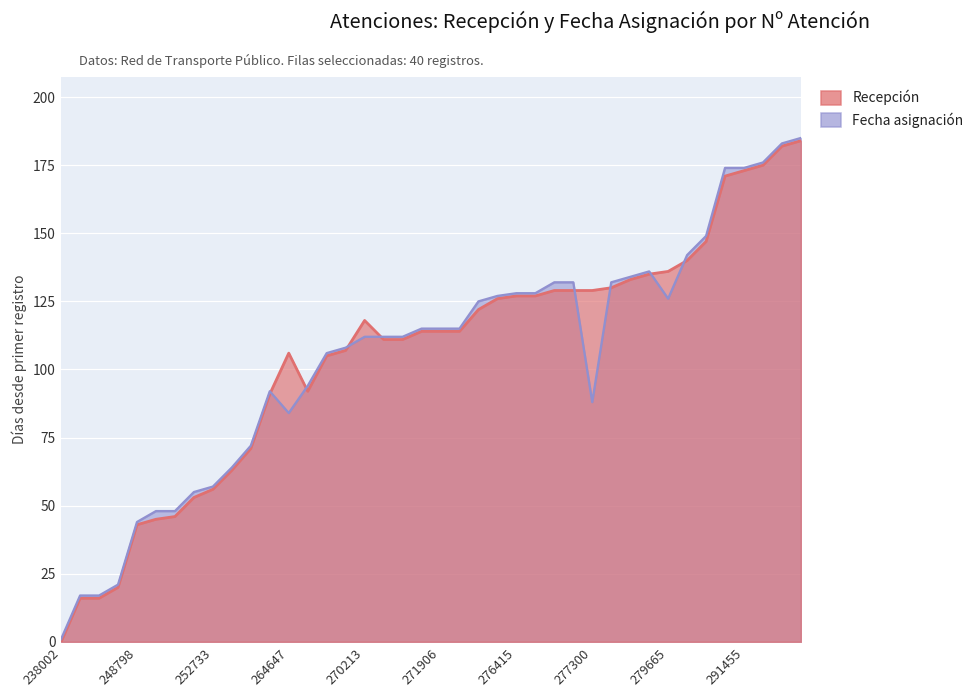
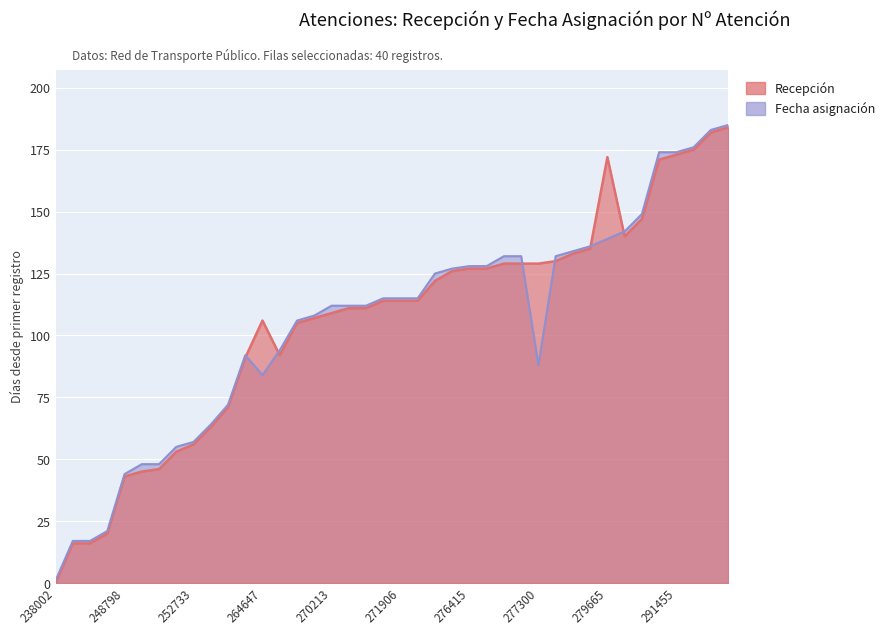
Recepción, 270213: 118 -> 109
Fecha asignación, 279665: 126 -> 139
Recepción, 279665: 136 -> 172
